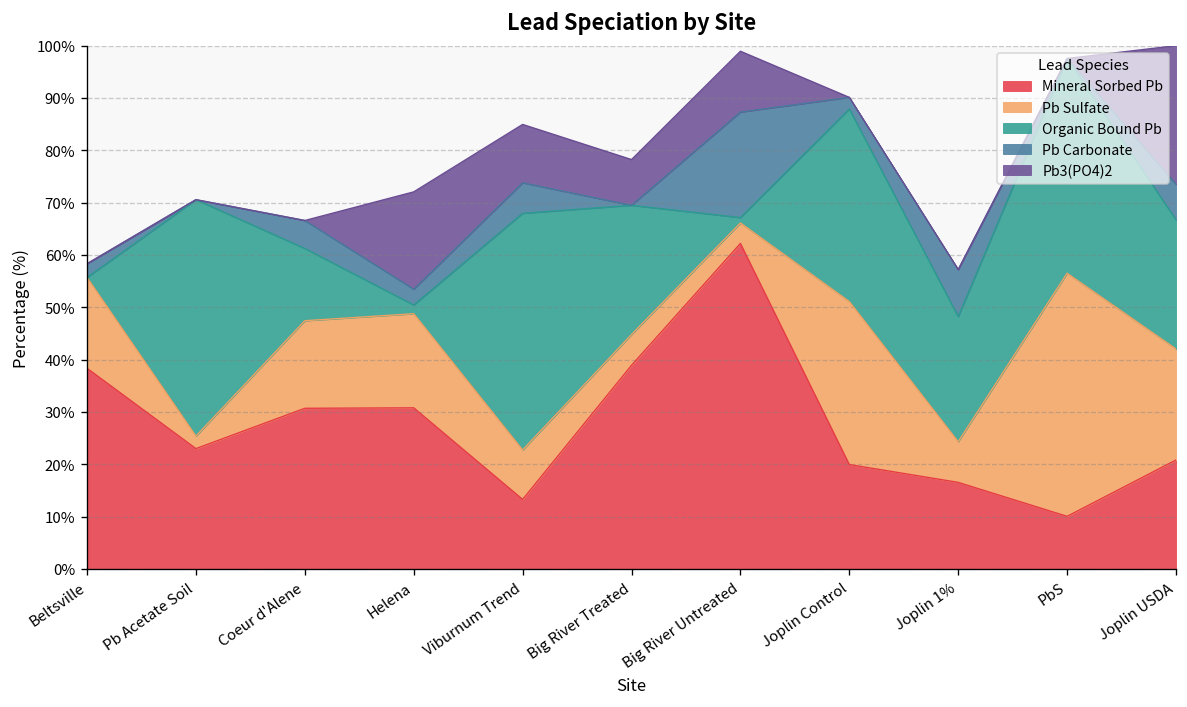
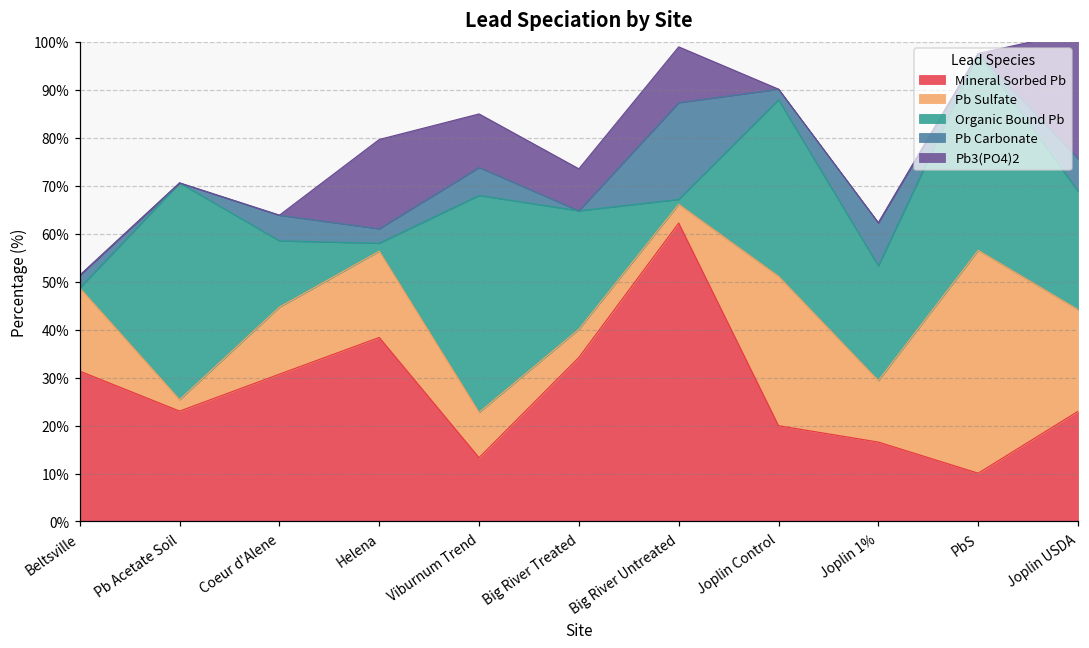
Mineral Sorbed Pb, Beltsville: 38% -> 31%
Pb Sulfate, Coeur d'Alene: 17% -> 14%
Mineral Sorbed Pb, Helena: 31% -> 38%
Mineral Sorbed Pb, Big River Treated: 39% -> 34%
Pb Sulfate, Joplin 1%: 8% -> 13%
Mineral Sorbed Pb, Joplin USDA: 21% -> 23%
